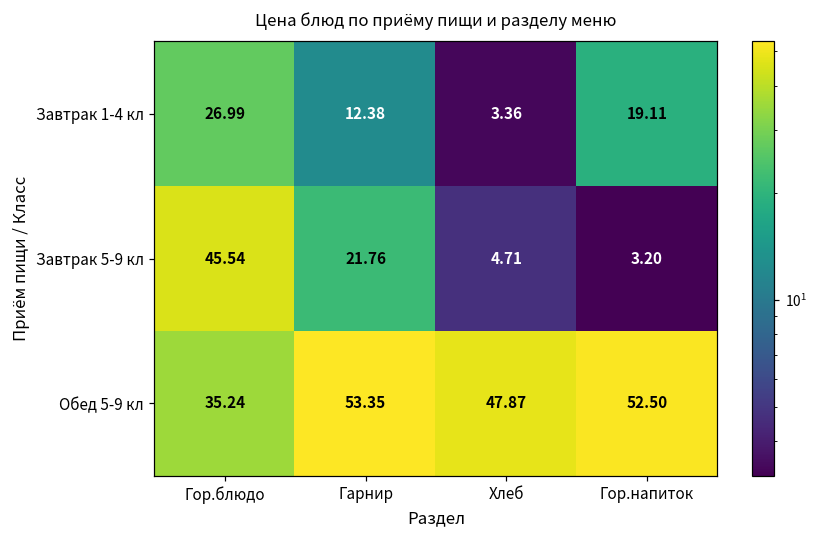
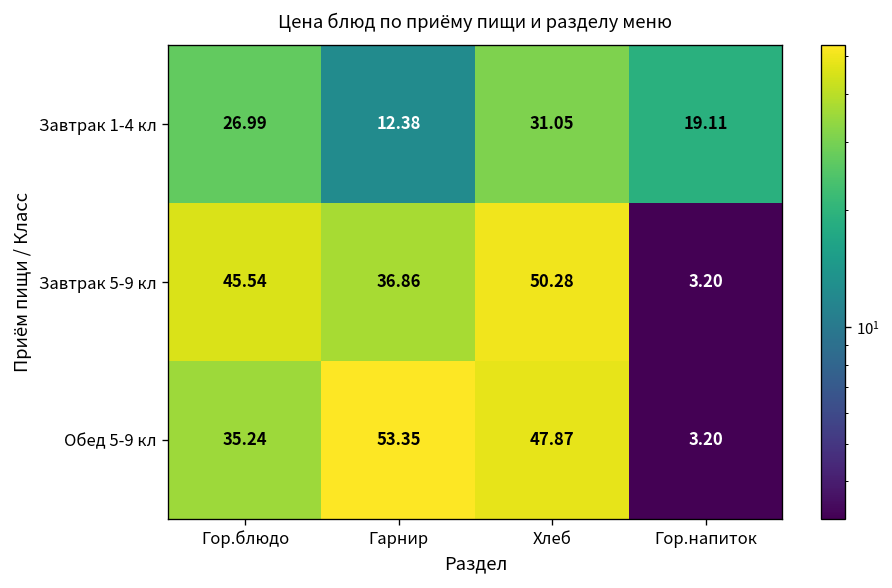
Завтрак 1-4 кл, Хлеб: 3.36 -> 31.05
Завтрак 5-9 кл, Гарнир: 21.76 -> 36.86
Завтрак 5-9 кл, Хлеб: 4.71 -> 50.28
Обед 5-9 кл, Гор.напиток: 52.50 -> 3.20
